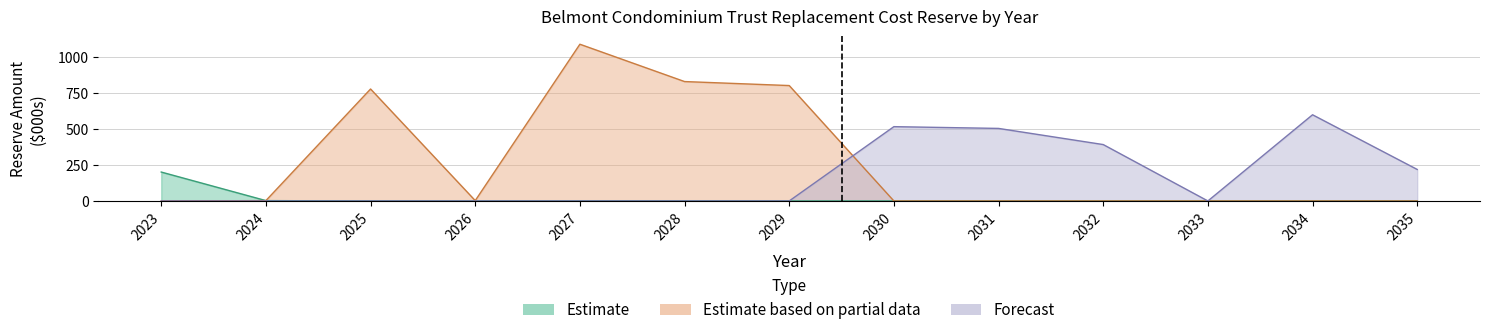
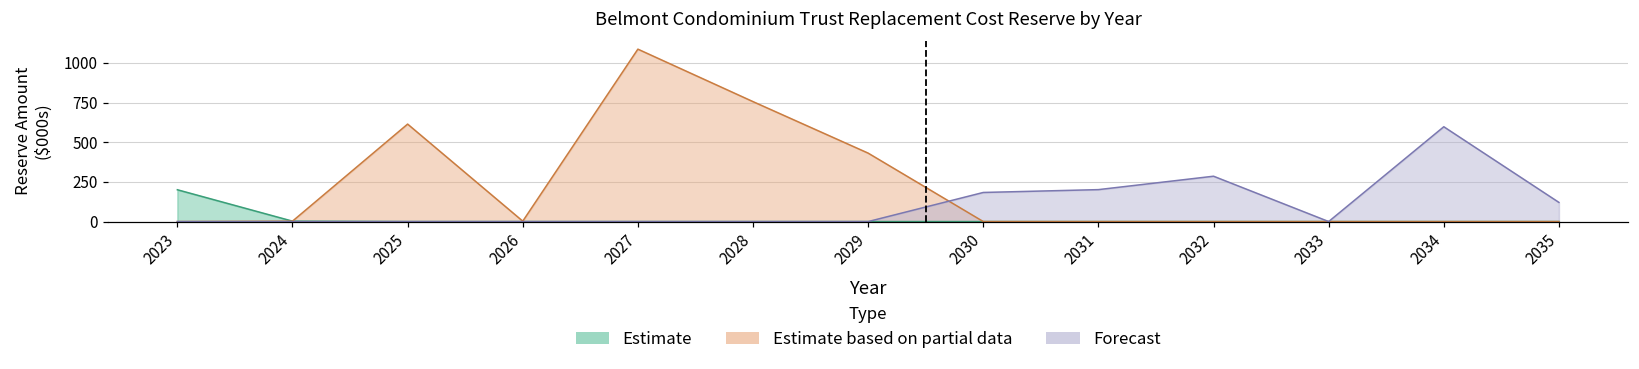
Estimate based on partial data, 2025: 780 -> 610
Estimate based on partial data, 2028: 830 -> 760
Estimate based on partial data, 2029: 800 -> 430
Forecast, 2030: 520 -> 180
Forecast, 2031: 500 -> 200
Forecast, 2032: 390 -> 290
Forecast, 2035: 220 -> 120
